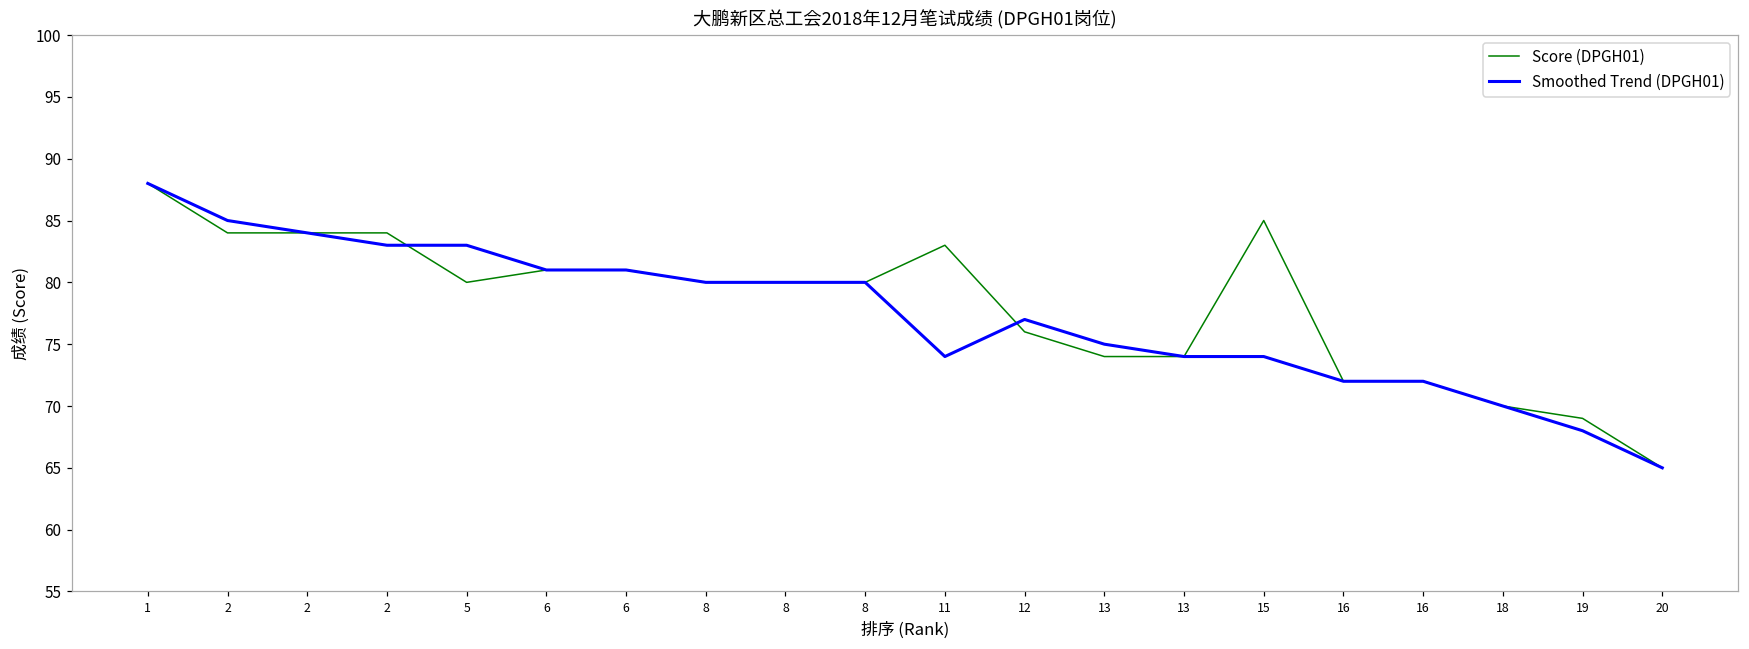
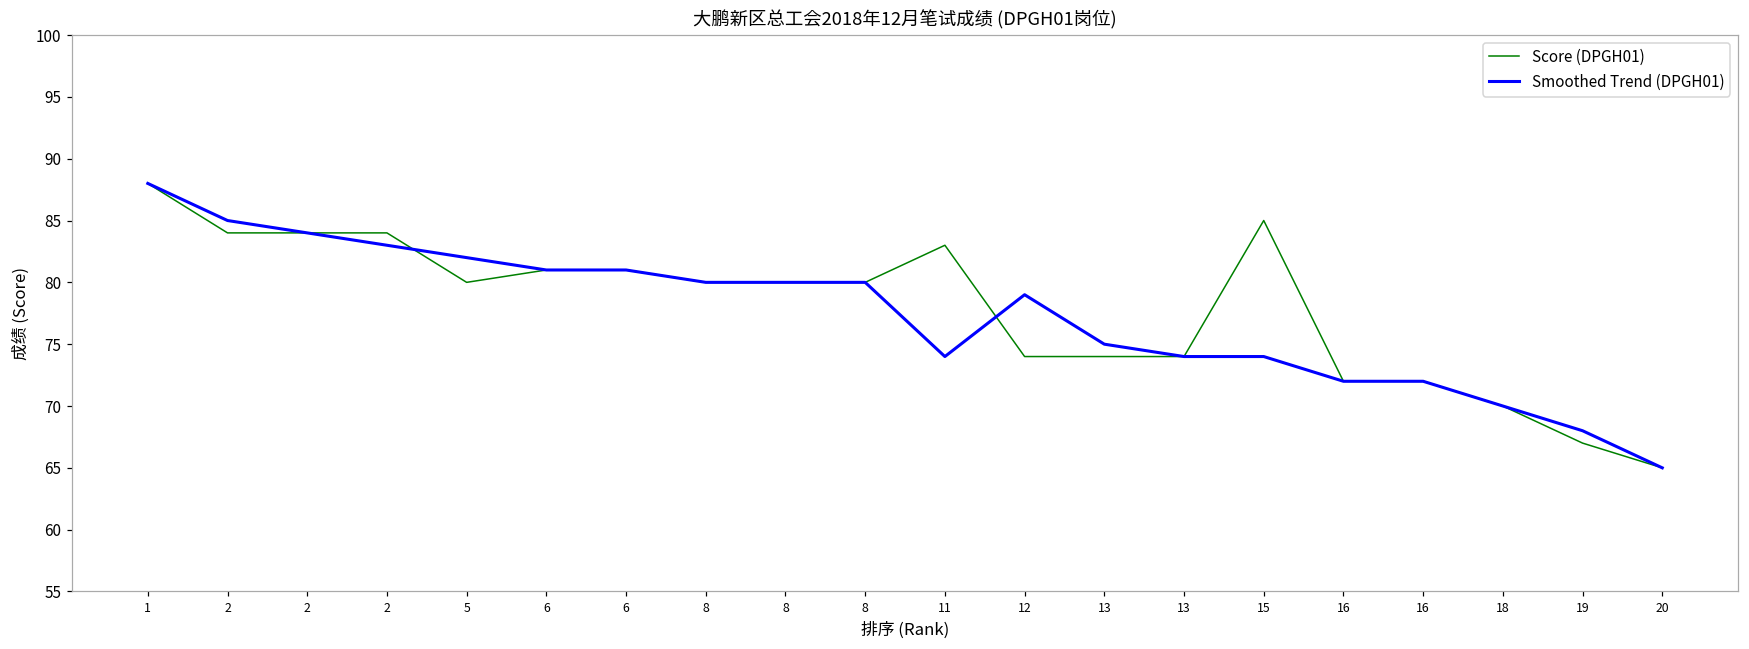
Smoothed Trend (DPGH01), 5: 83 -> 82
Score (DPGH01), 12: 76 -> 74
Smoothed Trend (DPGH01), 12: 77 -> 79
Score (DPGH01), 19: 69 -> 67
